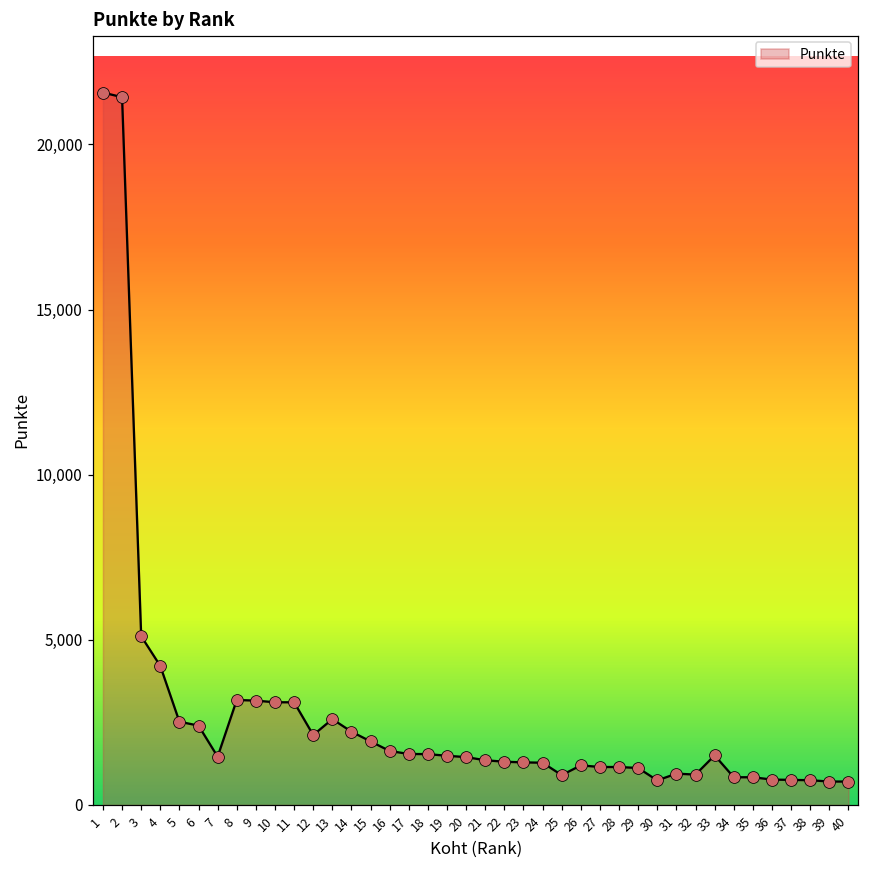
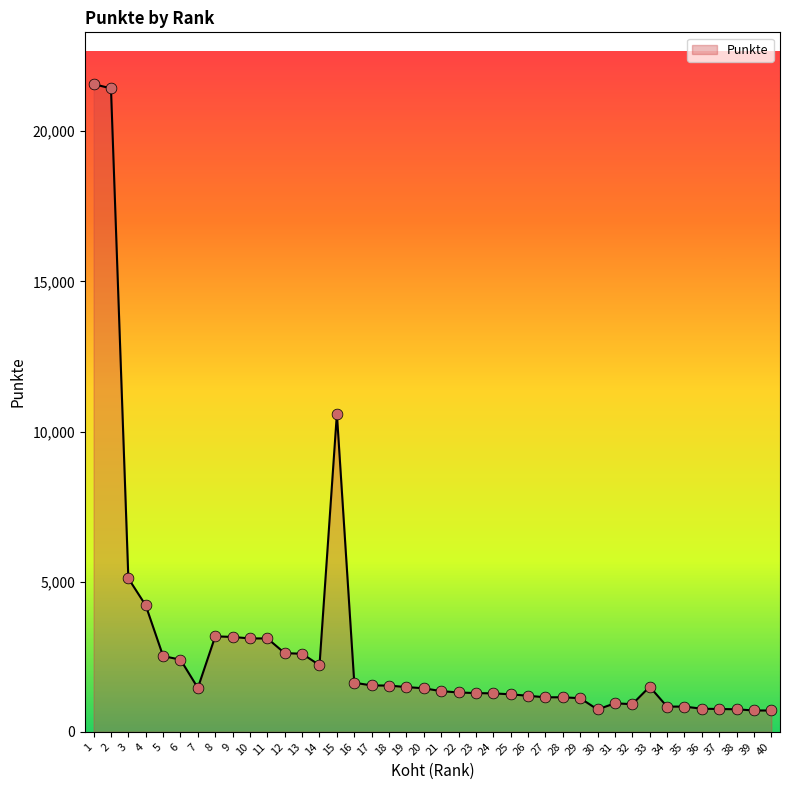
12: 2,100 -> 2,600
15: 1,900 -> 10,600
25: 900 -> 1,200
